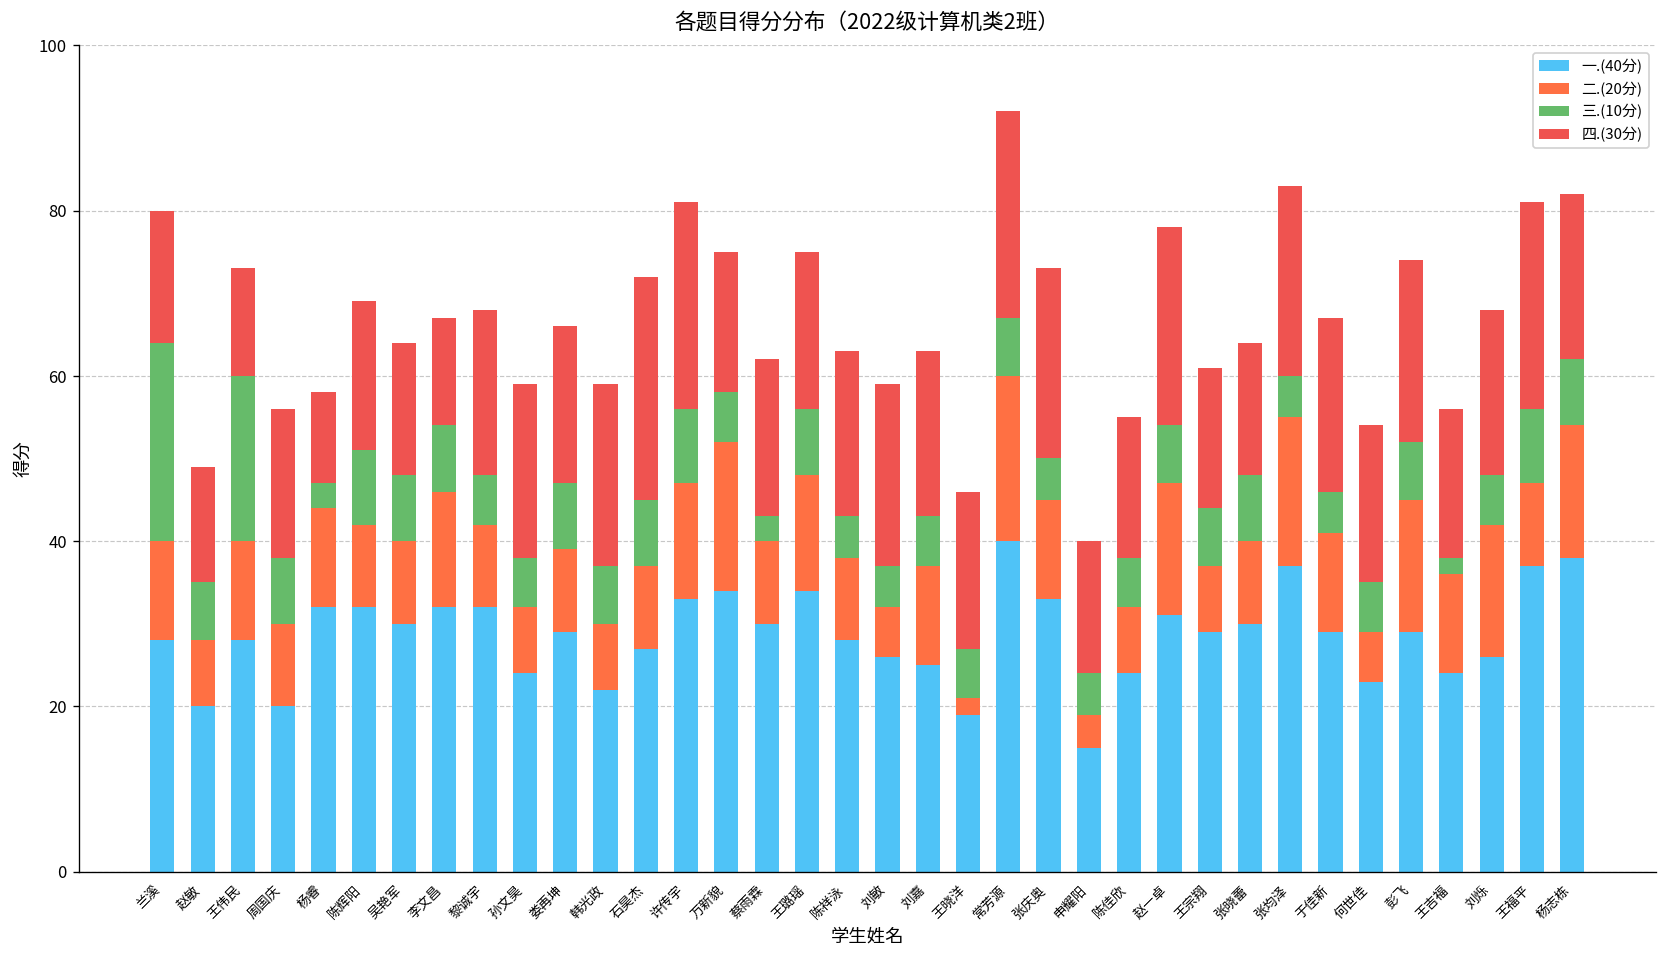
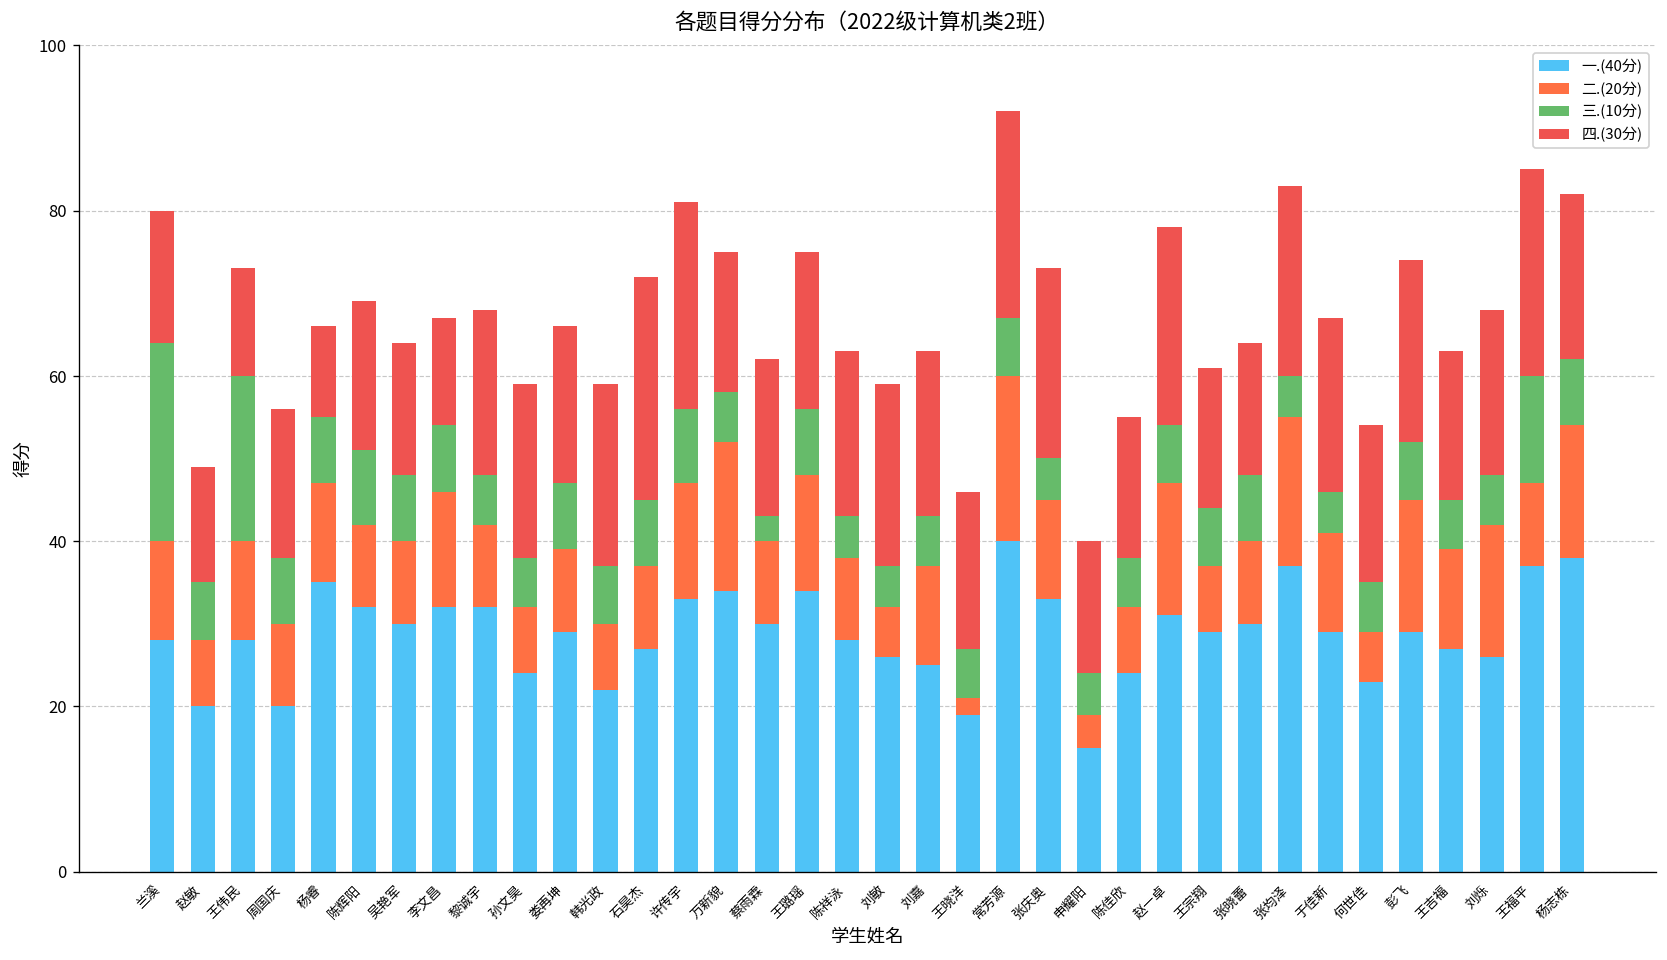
一.(40分), 杨睿: 32 -> 35
三.(10分), 杨睿: 3 -> 8
一.(40分), 王吉福: 24 -> 27
三.(10分), 王吉福: 2 -> 6
三.(10分), 王福平: 9 -> 13
